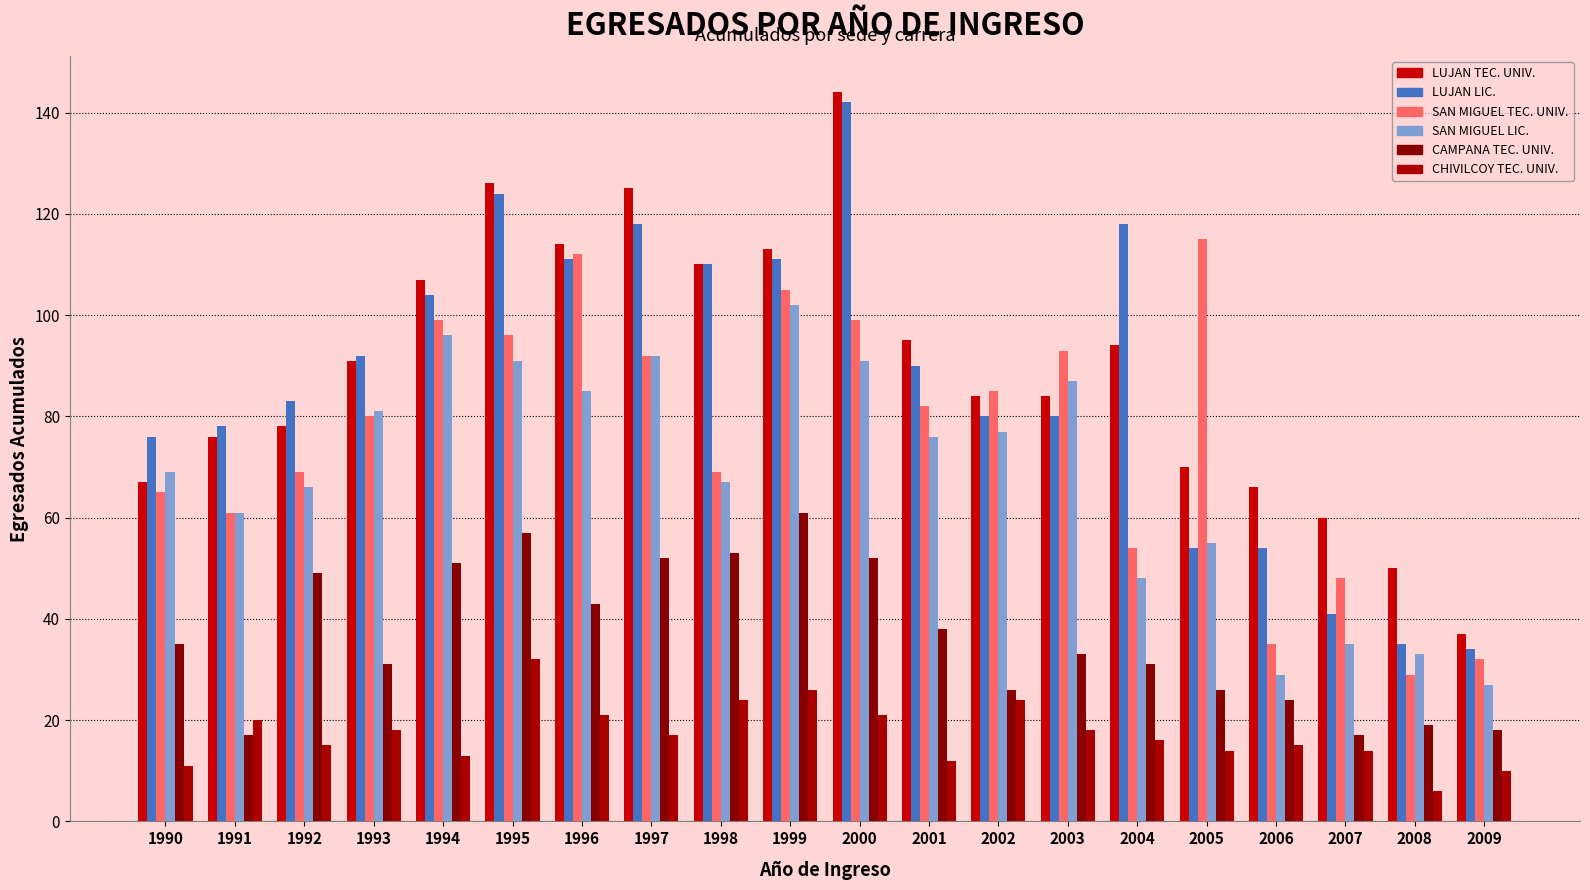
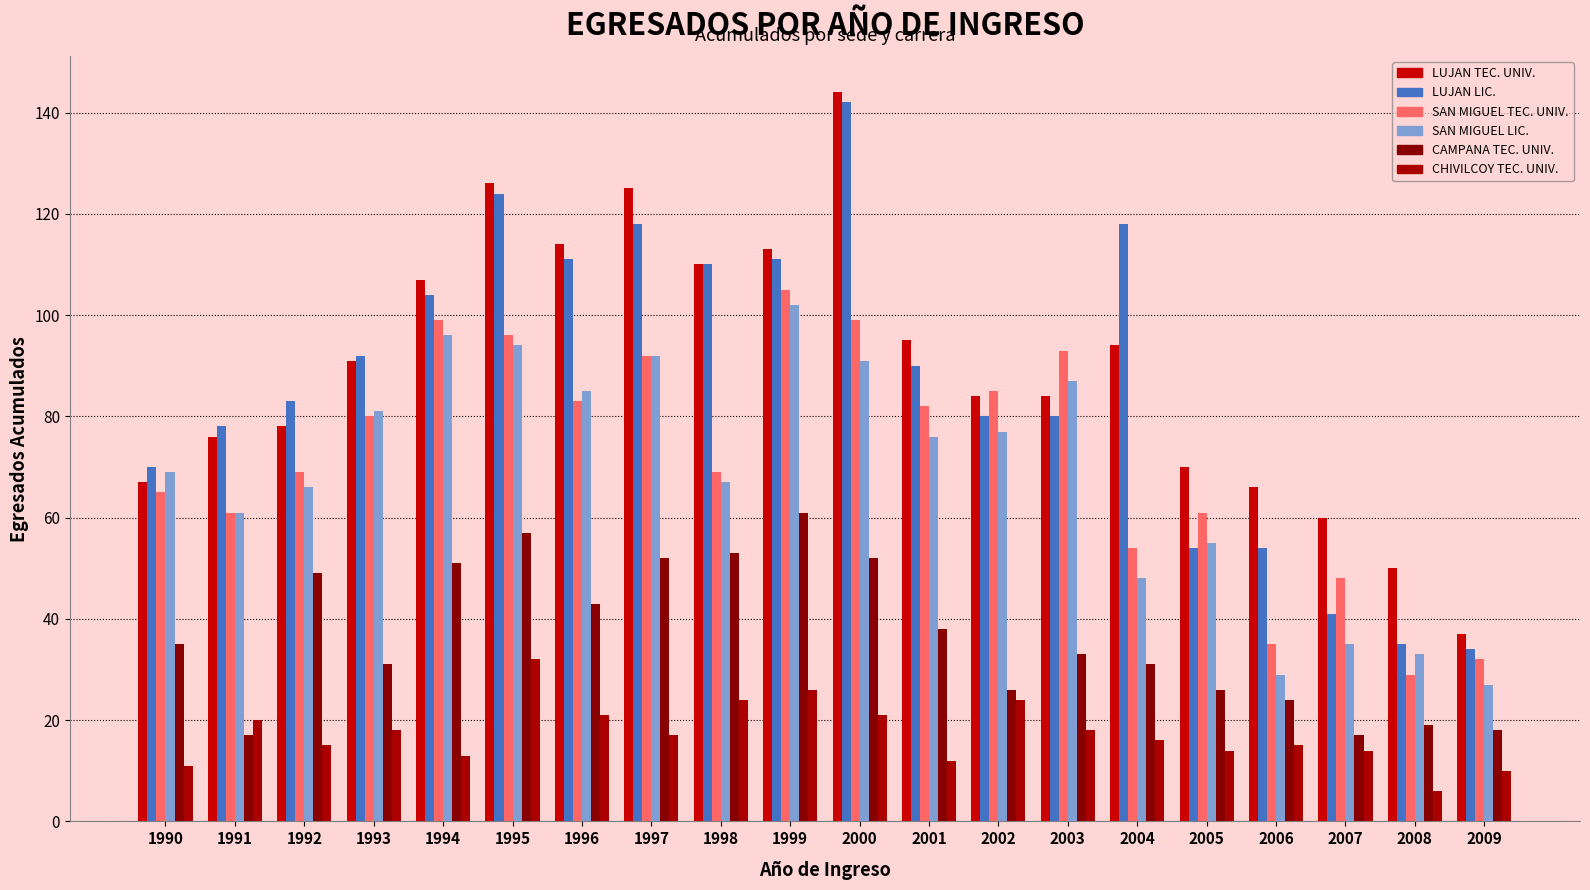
LUJAN LIC., 1990: 76 -> 70
SAN MIGUEL LIC., 1995: 91 -> 94
SAN MIGUEL TEC. UNIV., 1996: 112 -> 83
SAN MIGUEL TEC. UNIV., 2005: 115 -> 61
